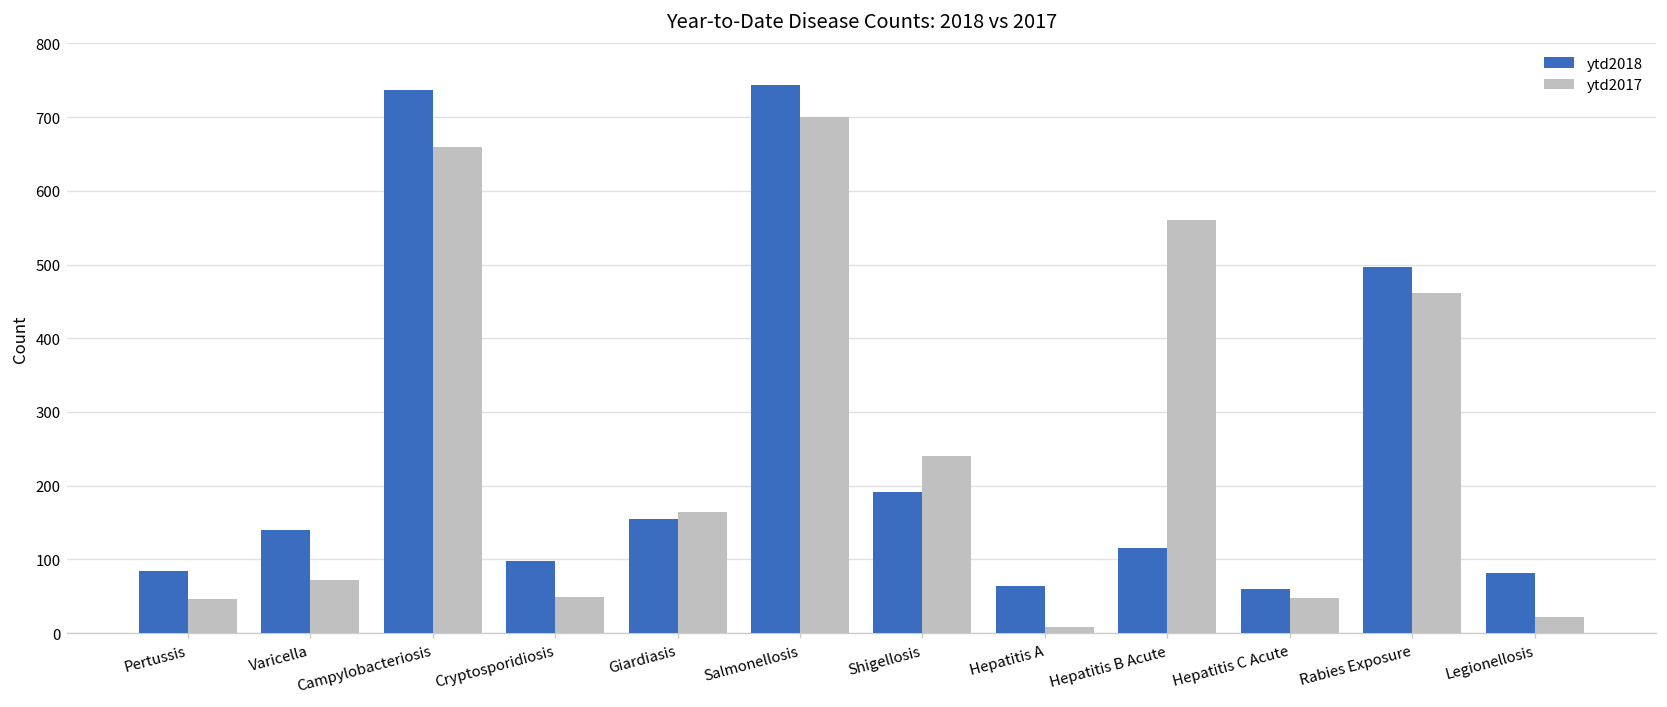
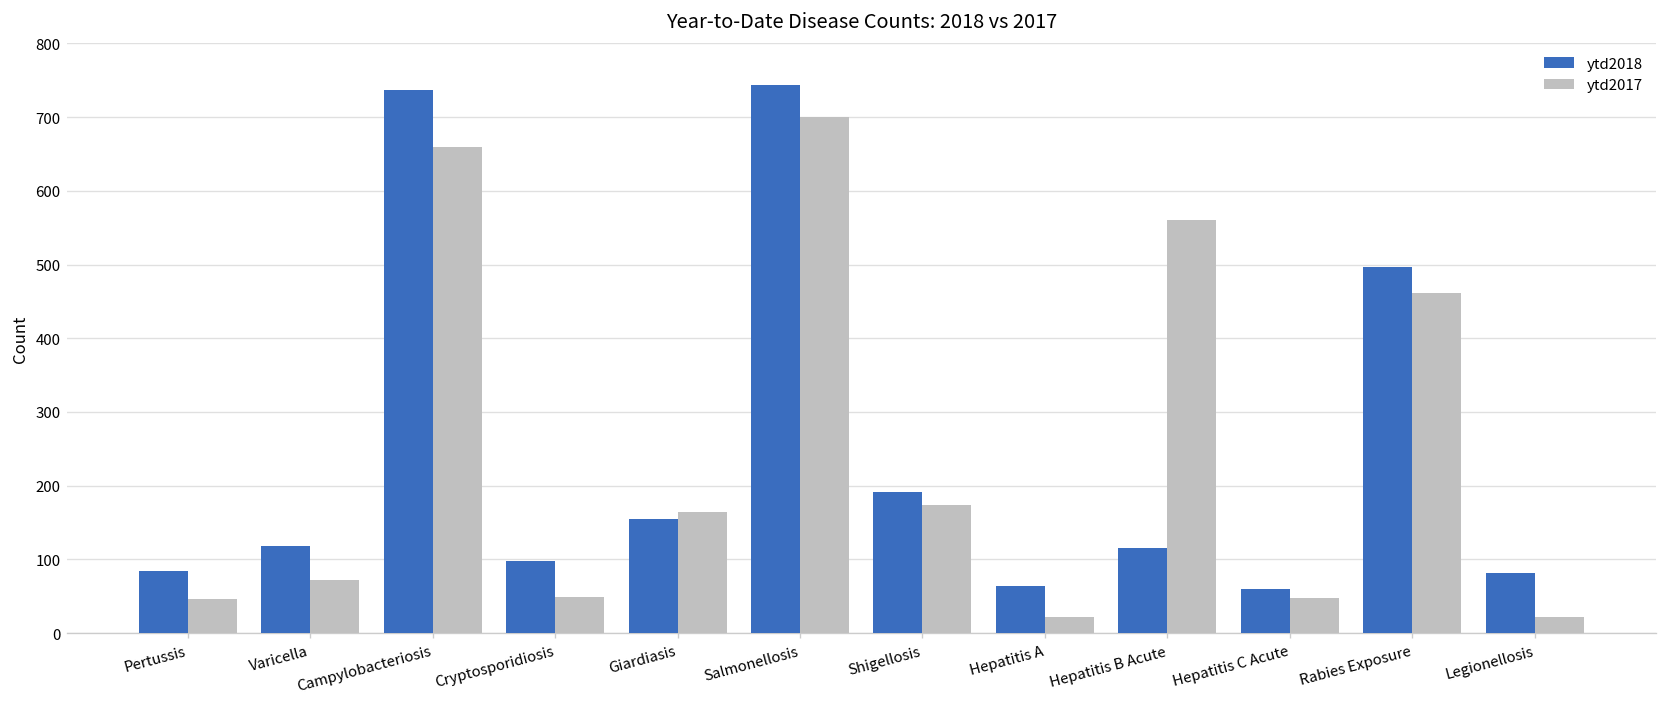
ytd2018, Varicella: 140 -> 120
ytd2017, Shigellosis: 240 -> 170
ytd2017, Hepatitis A: 10 -> 20
